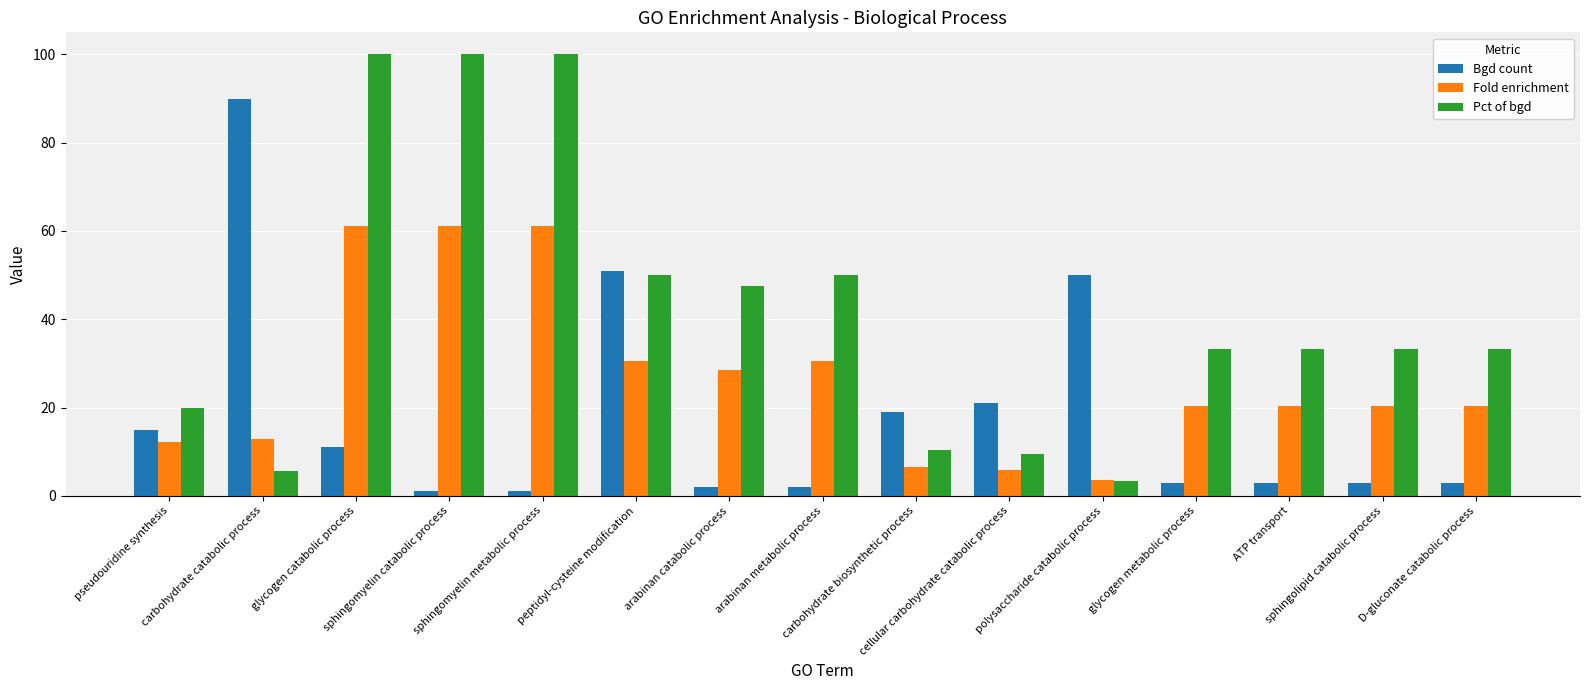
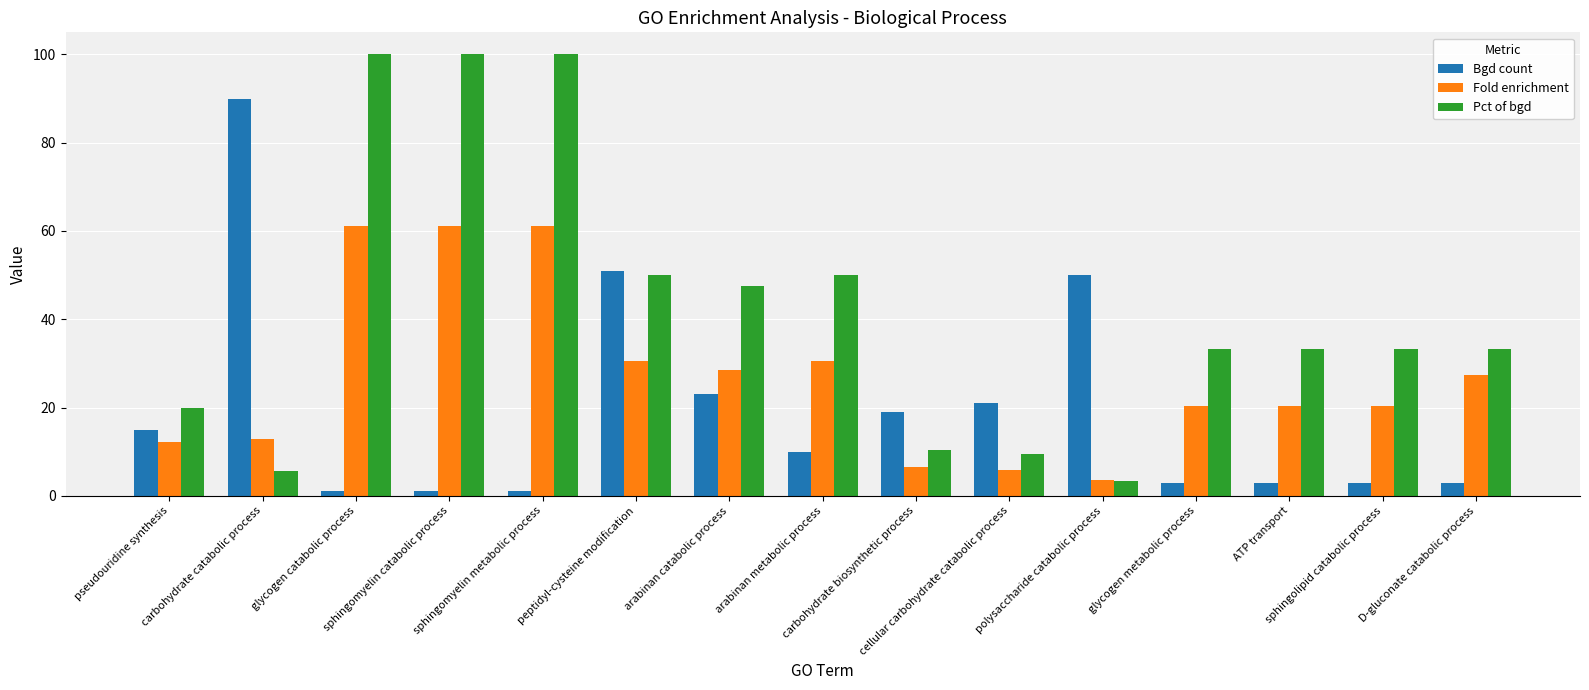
Bgd count, glycogen catabolic process: 11 -> 1
Bgd count, arabinan catabolic process: 2 -> 23
Bgd count, arabinan metabolic process: 2 -> 10
Fold enrichment, D-gluconate catabolic process: 20 -> 27
